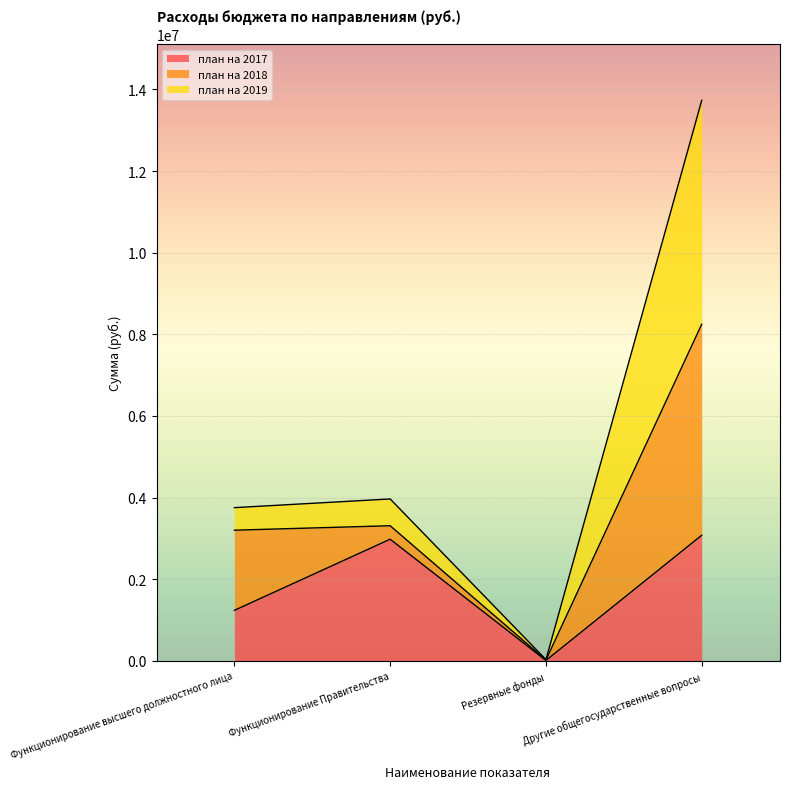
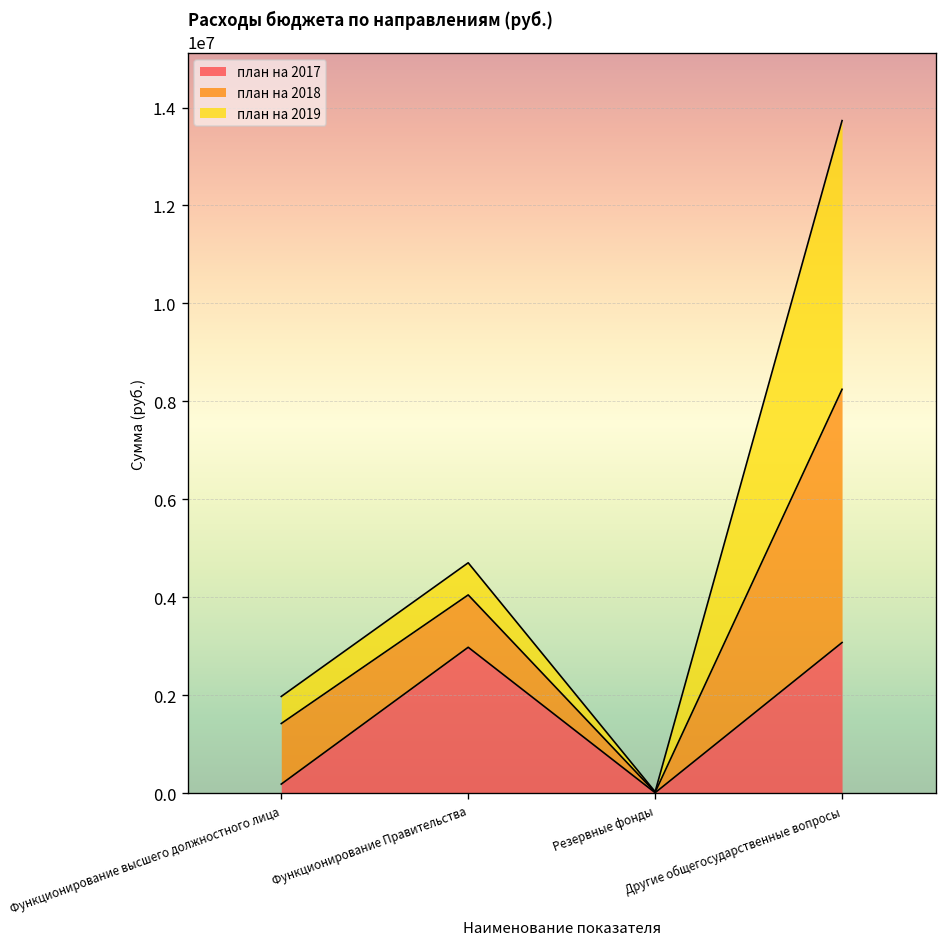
план на 2017, Функционирование высшего должностного лица: 1200000 -> 200000
план на 2018, Функционирование высшего должностного лица: 2000000 -> 1200000
план на 2018, Функционирование Правительства: 300000 -> 1100000
